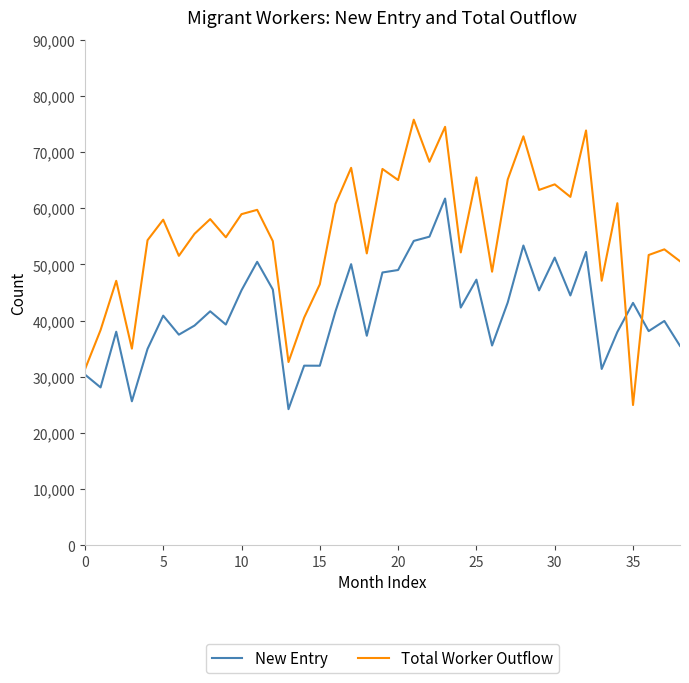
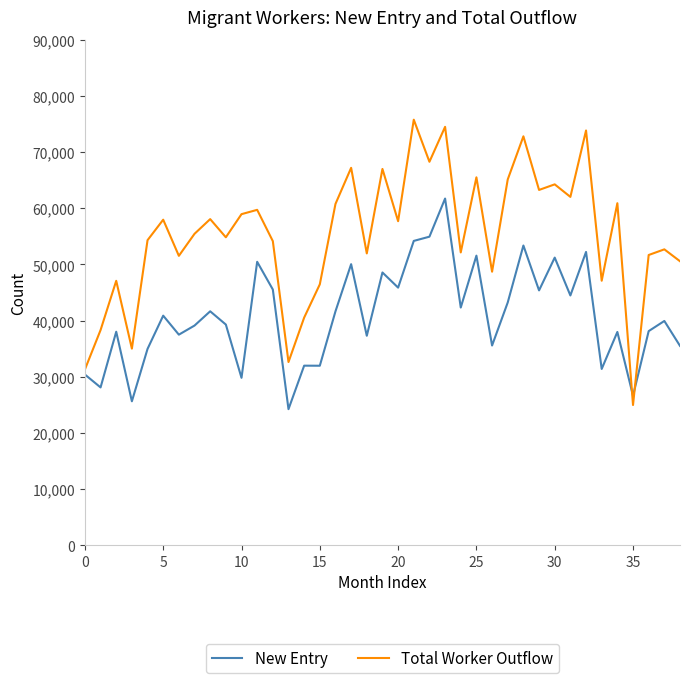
New Entry, 10: 45,000 -> 30,000
New Entry, 20: 49,000 -> 46,000
Total Worker Outflow, 20: 65,000 -> 58,000
New Entry, 25: 47,000 -> 52,000
New Entry, 35: 43,000 -> 27,000
